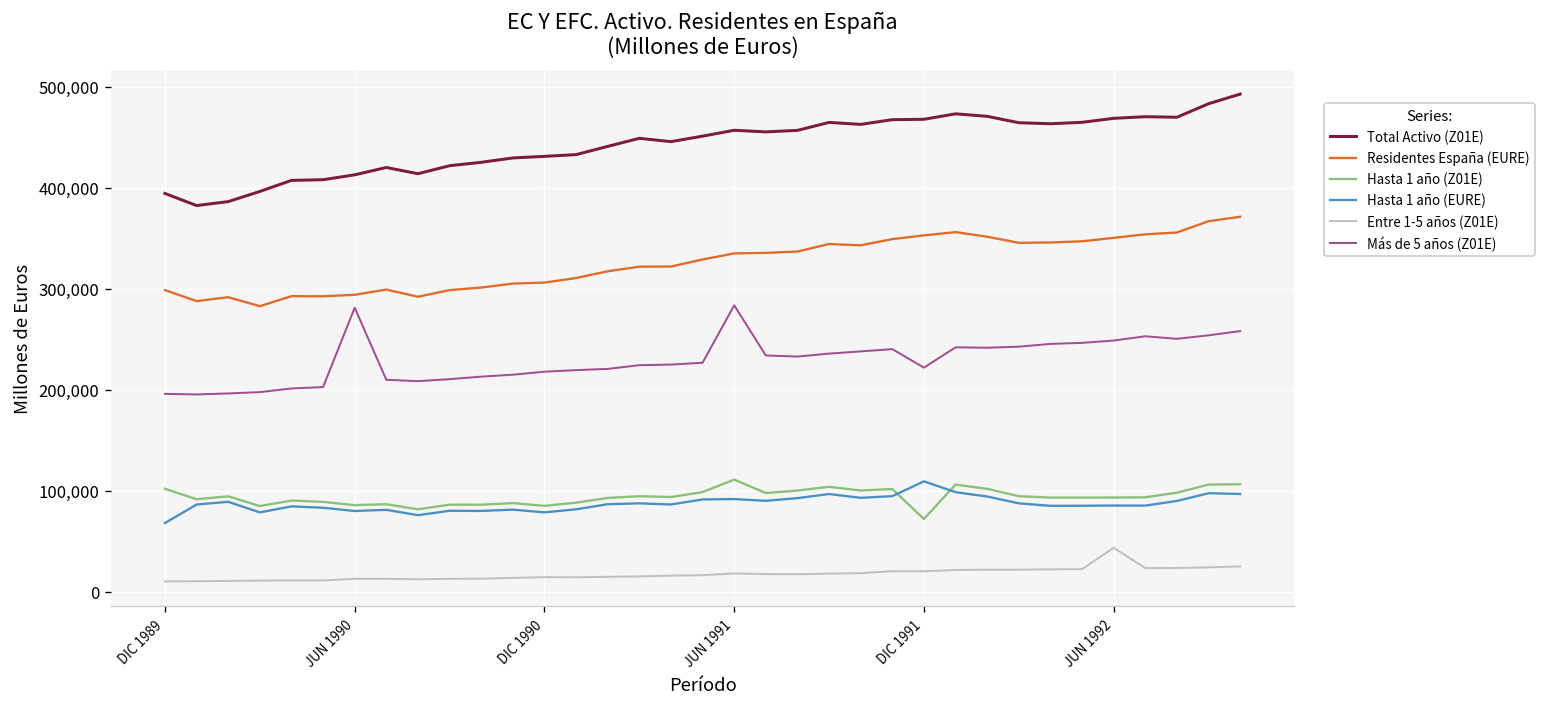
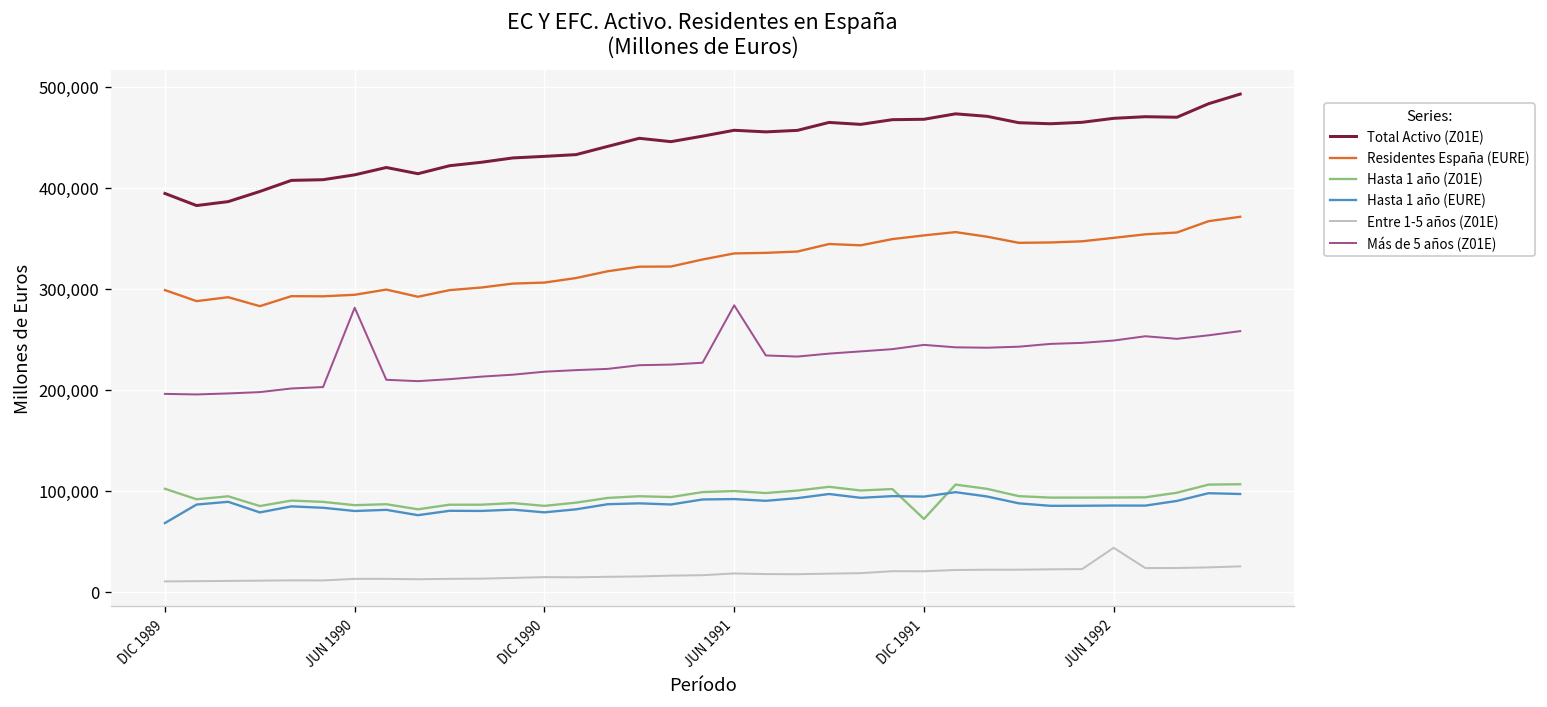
Hasta 1 año (Z01E), JUN 1991: 110,000 -> 100,000
Hasta 1 año (EURE), DIC 1991: 110,000 -> 90,000
Más de 5 años (Z01E), DIC 1991: 220,000 -> 240,000
